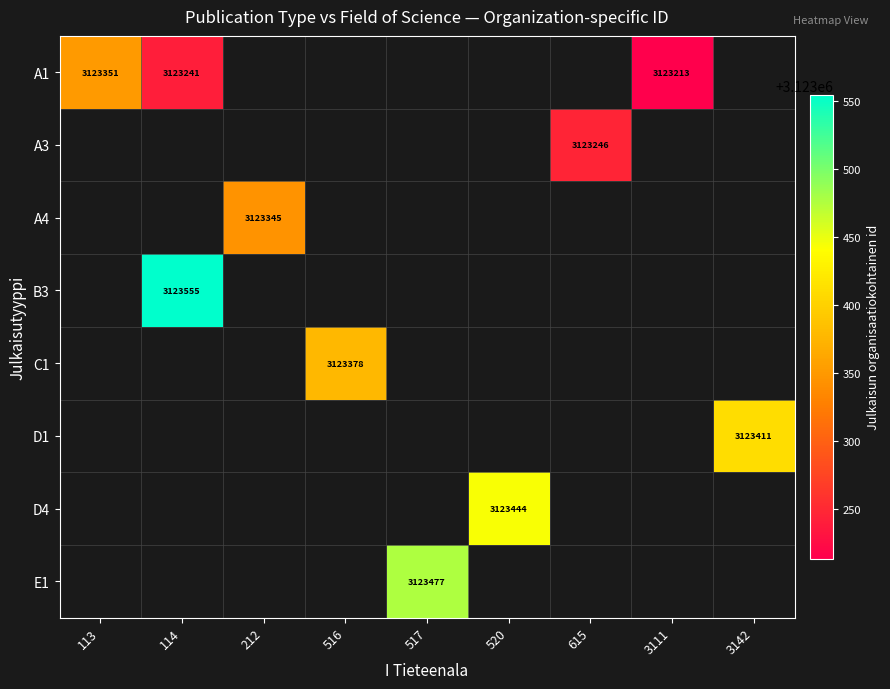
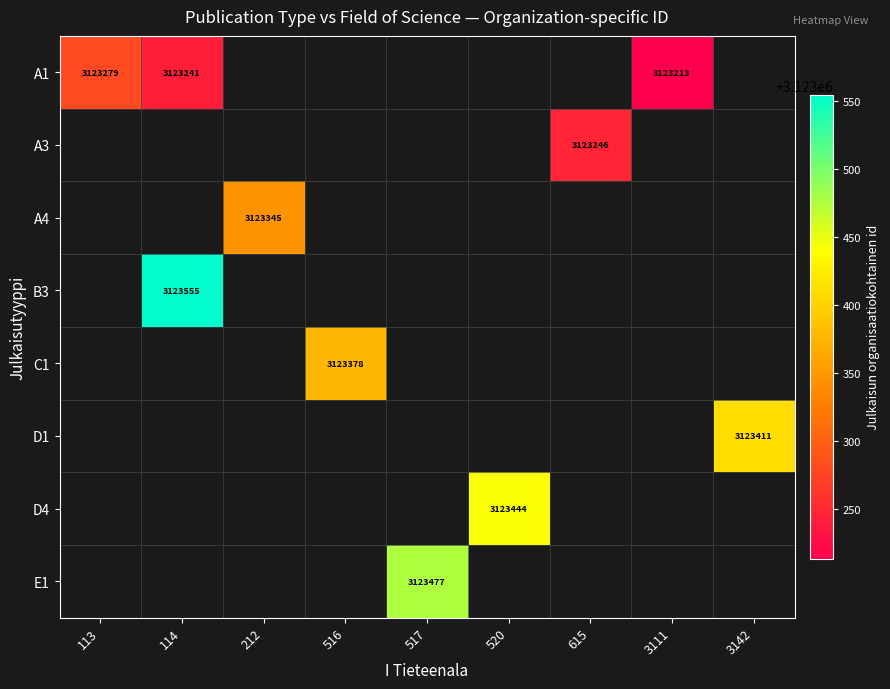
A1, 113: 3123351 -> 3123279
